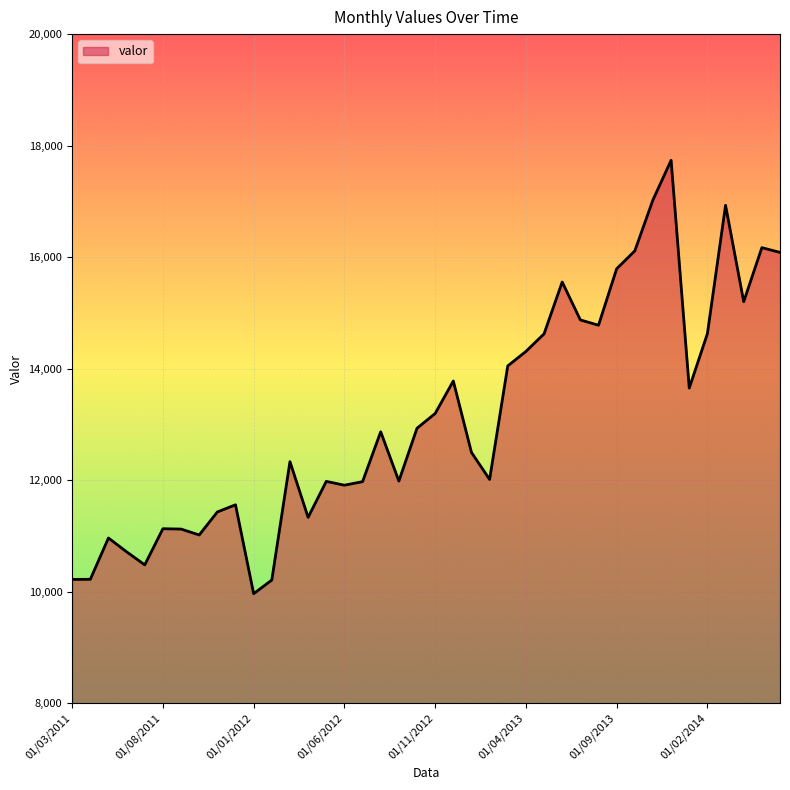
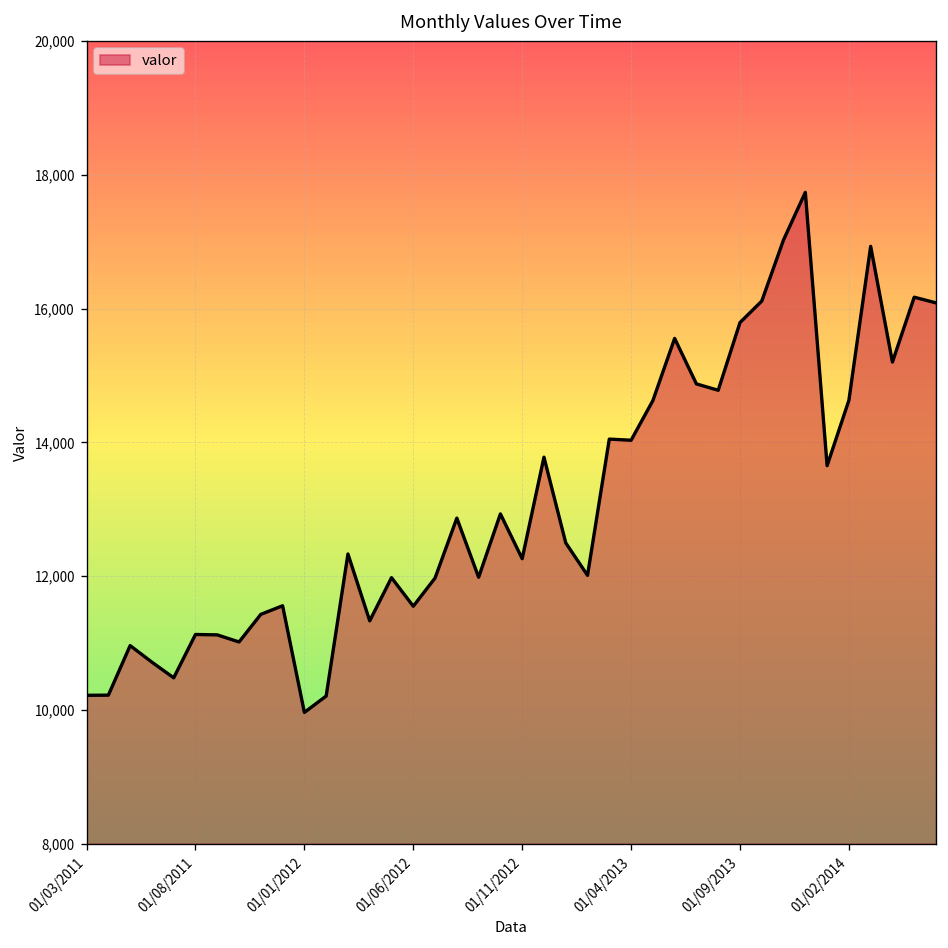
01/06/2012: 11,900 -> 11,600
01/11/2012: 13,200 -> 12,300
01/04/2013: 14,300 -> 14,000
